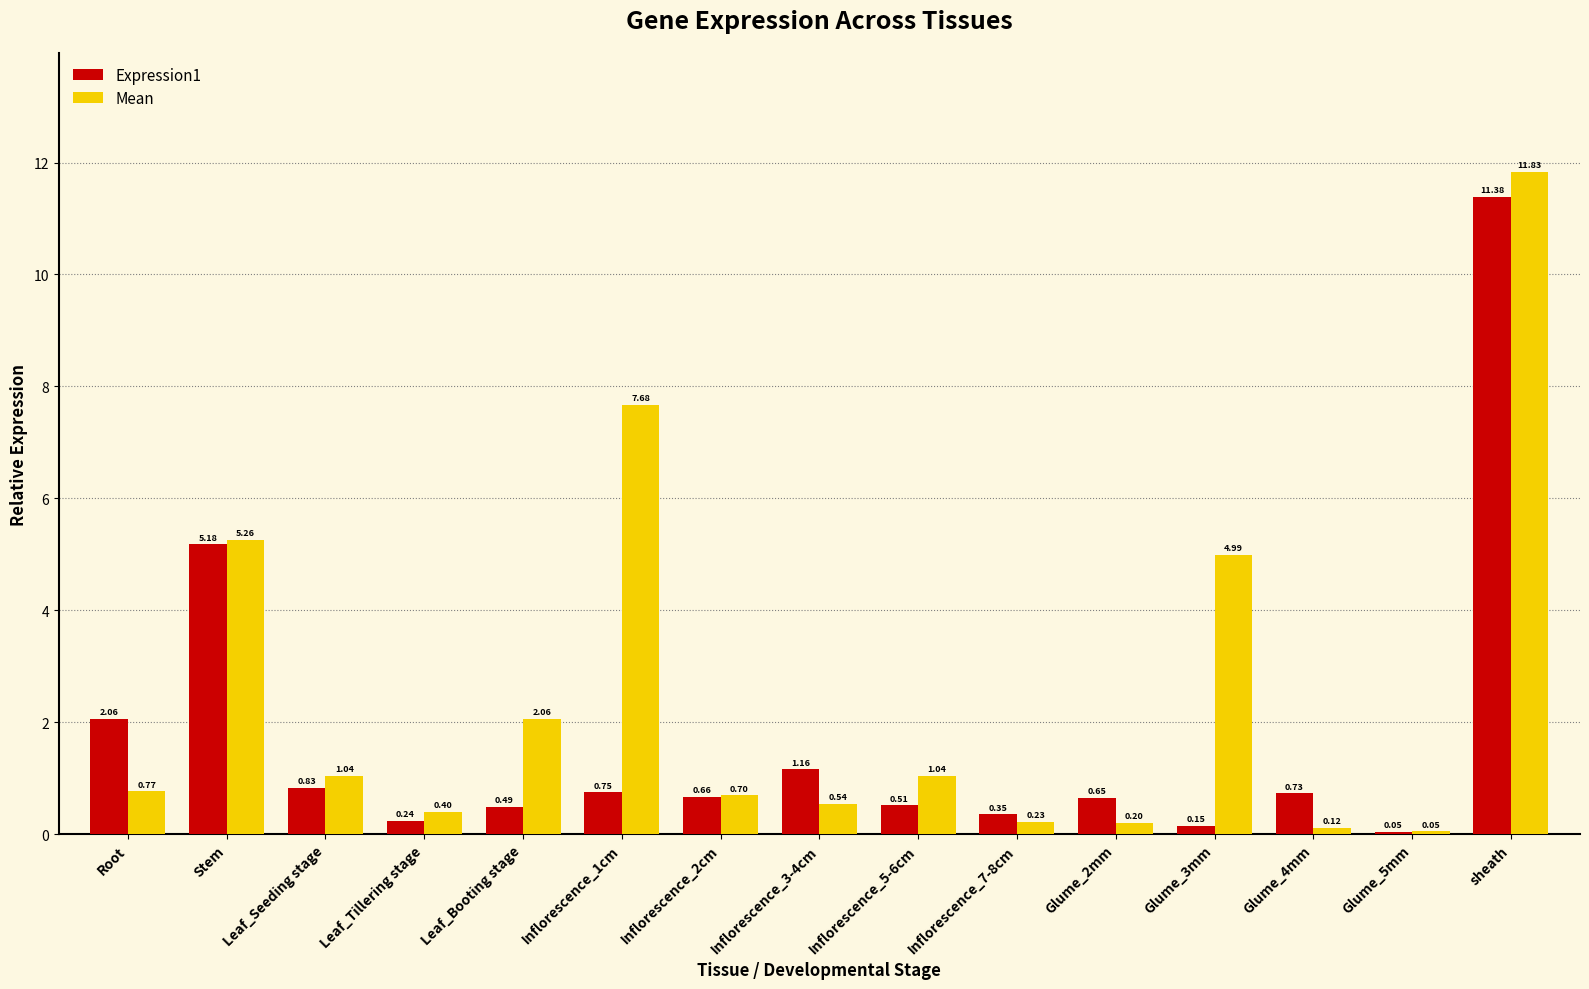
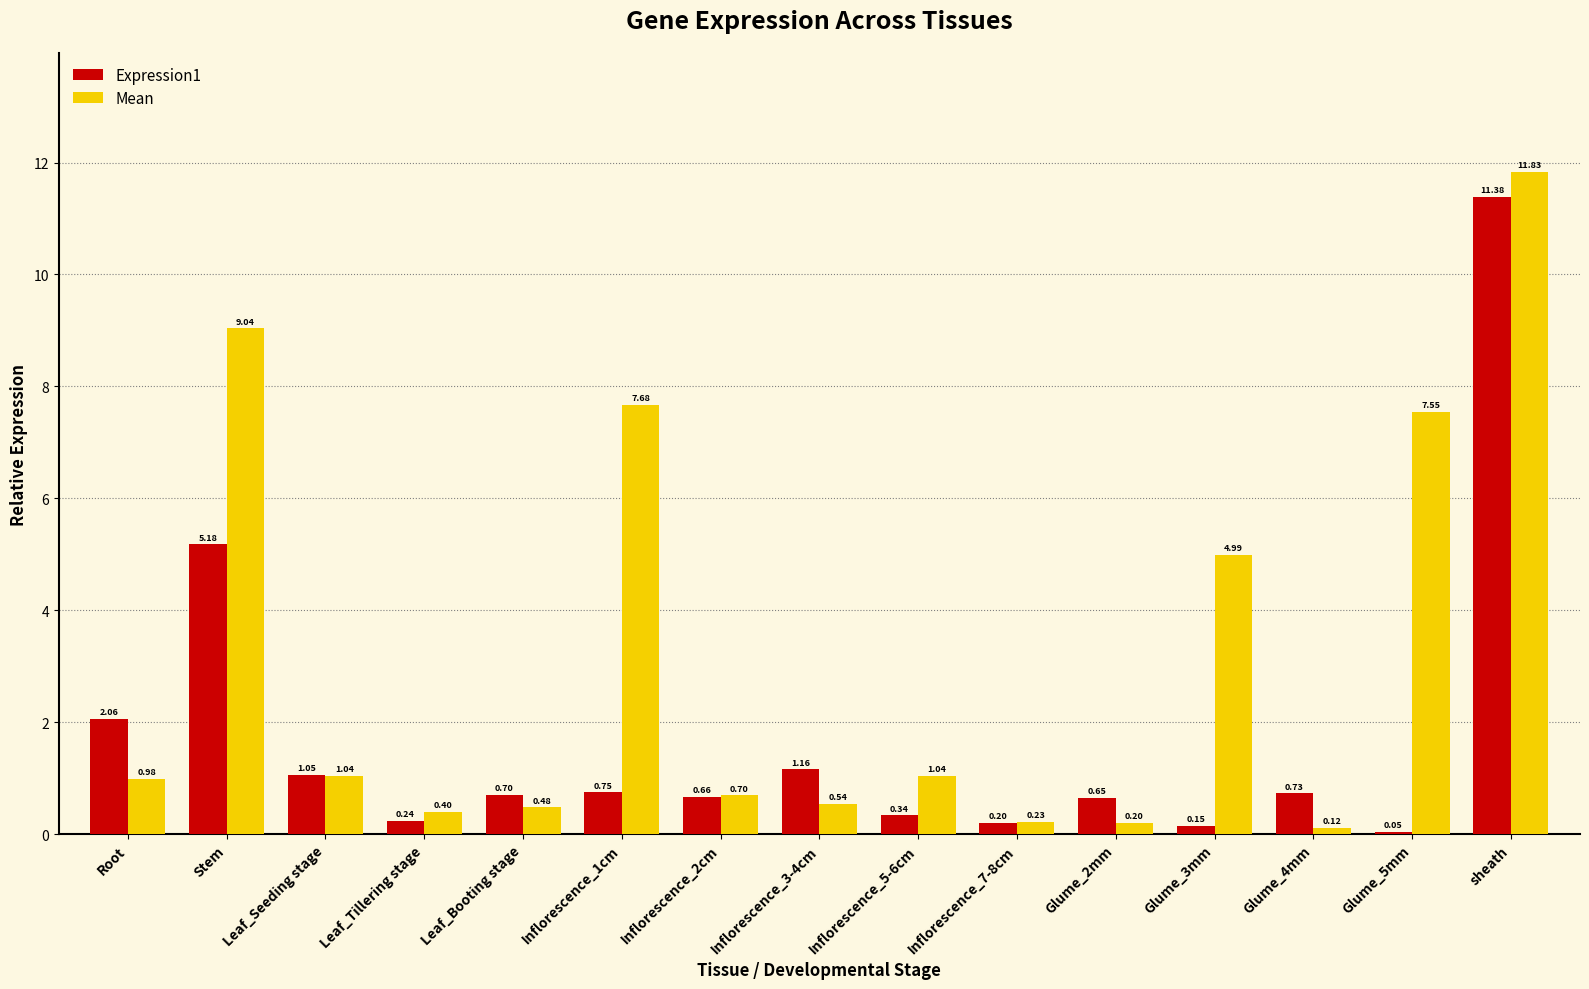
Mean, Root: 0.77 -> 0.98
Mean, Stem: 5.26 -> 9.04
Expression1, Leaf_Seeding stage: 0.83 -> 1.05
Expression1, Leaf_Booting stage: 0.49 -> 0.70
Mean, Leaf_Booting stage: 2.06 -> 0.48
Expression1, Inflorescence_5-6cm: 0.51 -> 0.34
Expression1, Inflorescence_7-8cm: 0.35 -> 0.20
Mean, Glume_5mm: 0.05 -> 7.55
